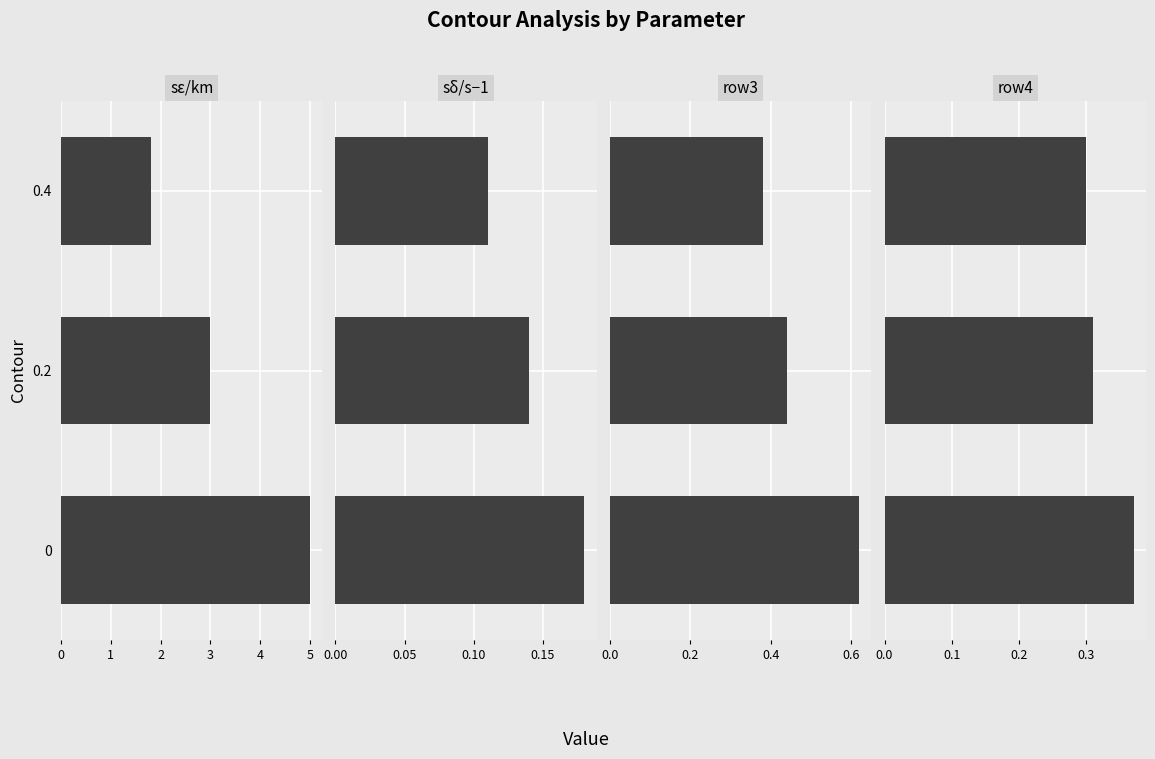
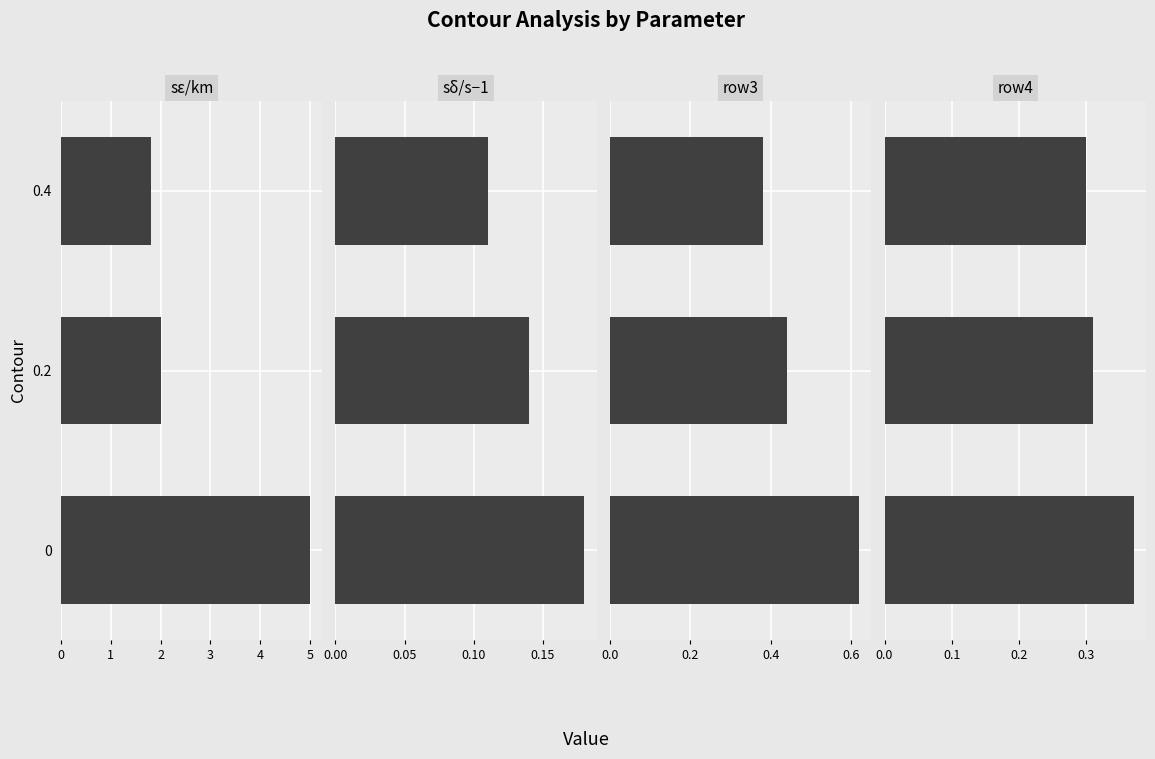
sε/km, 0.2: 3 -> 2
